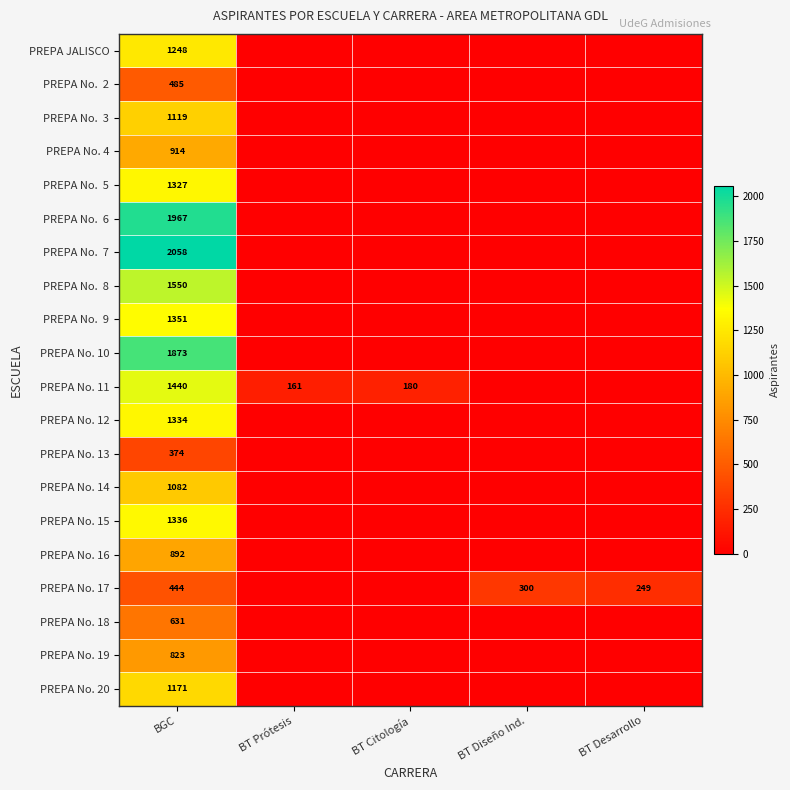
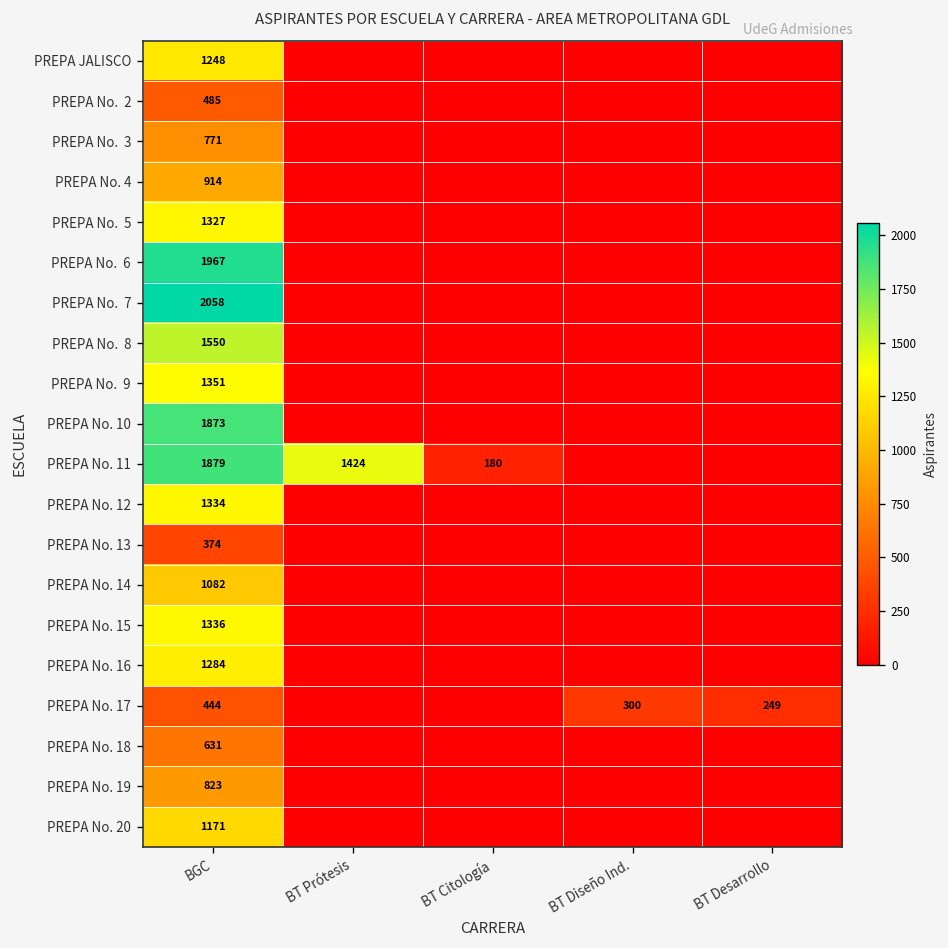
PREPA No. 3, BGC: 1119 -> 771
PREPA No. 11, BGC: 1440 -> 1879
PREPA No. 11, BT Prótesis: 161 -> 1424
PREPA No. 16, BGC: 892 -> 1284
